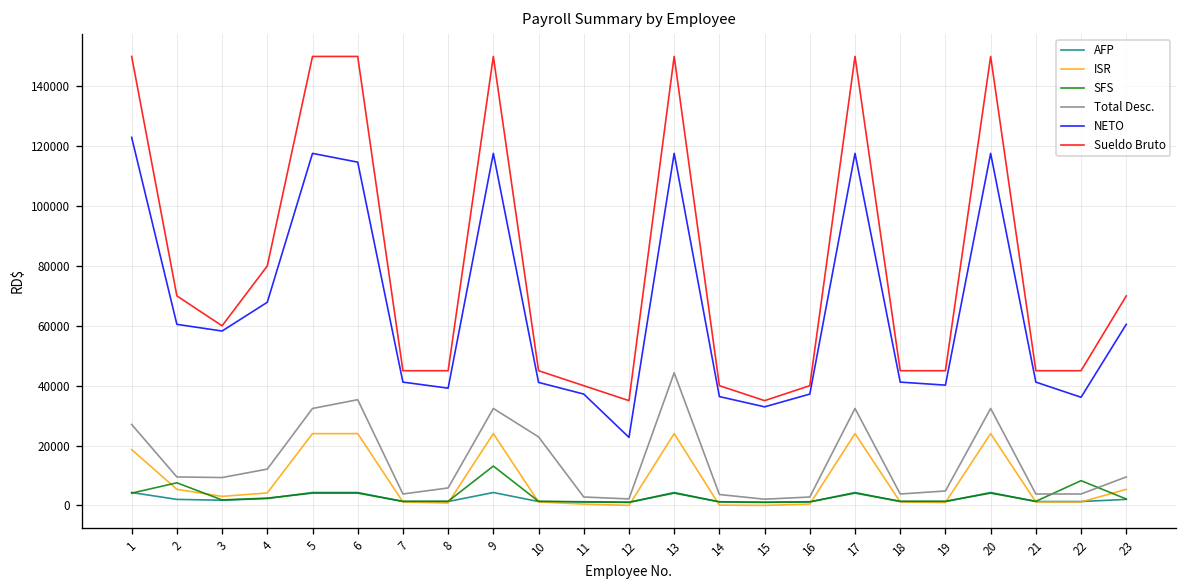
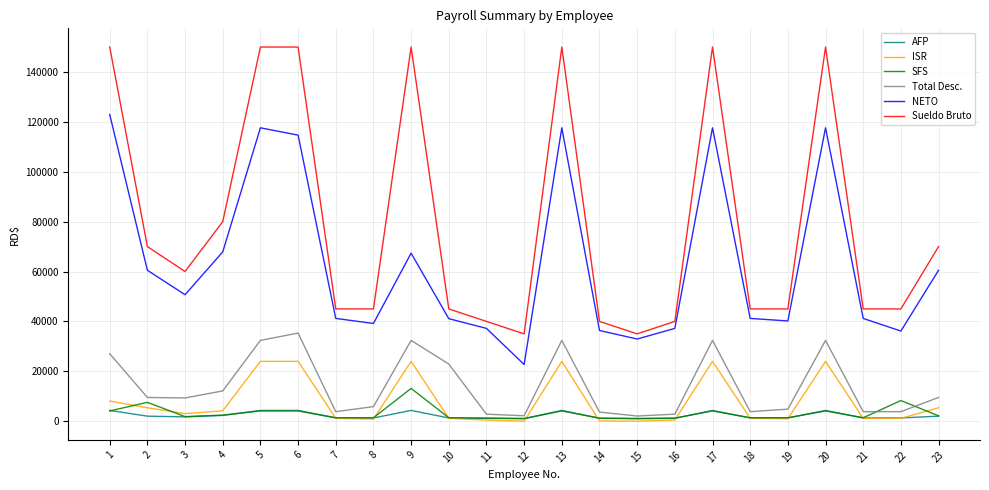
ISR, 1: 19000 -> 8000
NETO, 3: 58000 -> 51000
NETO, 9: 118000 -> 67000
Total Desc., 13: 44000 -> 32000
